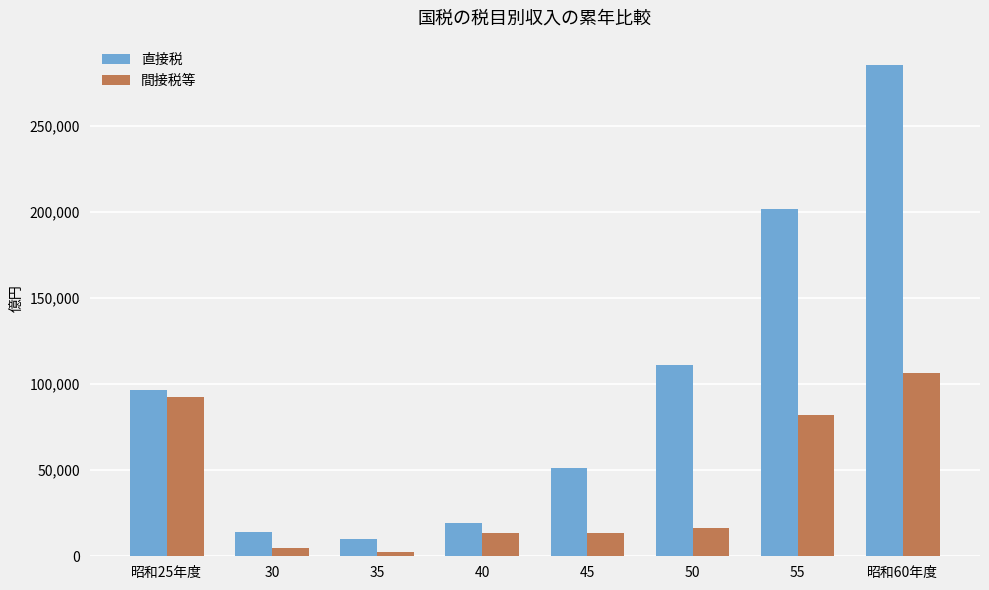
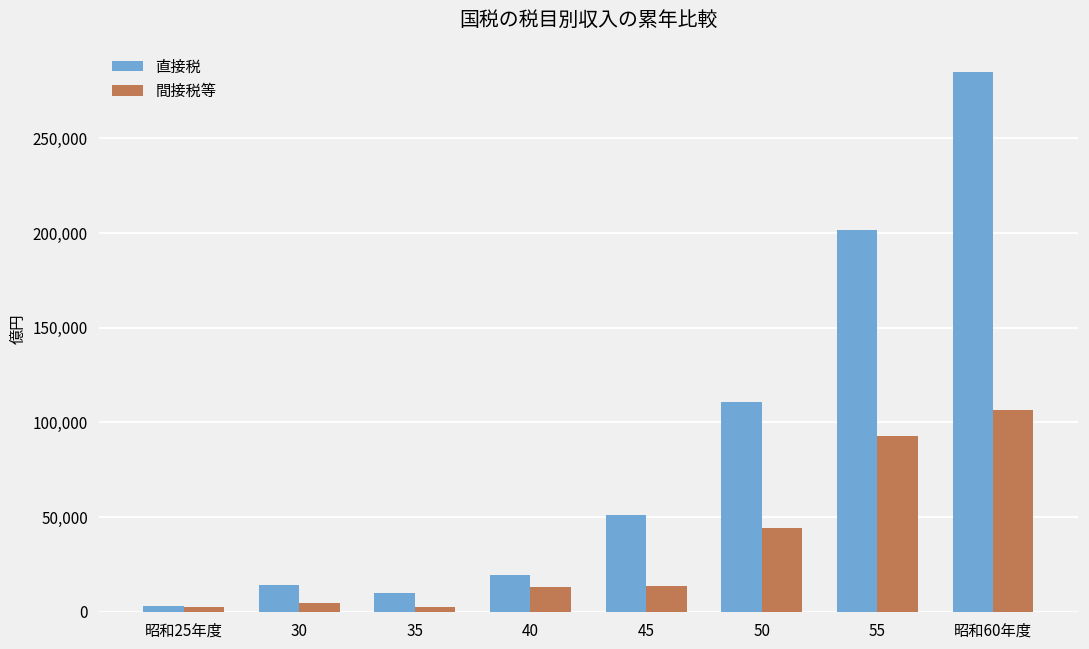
直接税, 昭和25年度: 97,000 -> 3,000
間接税等, 昭和25年度: 93,000 -> 3,000
間接税等, 50: 16,000 -> 44,000
間接税等, 55: 82,000 -> 93,000
